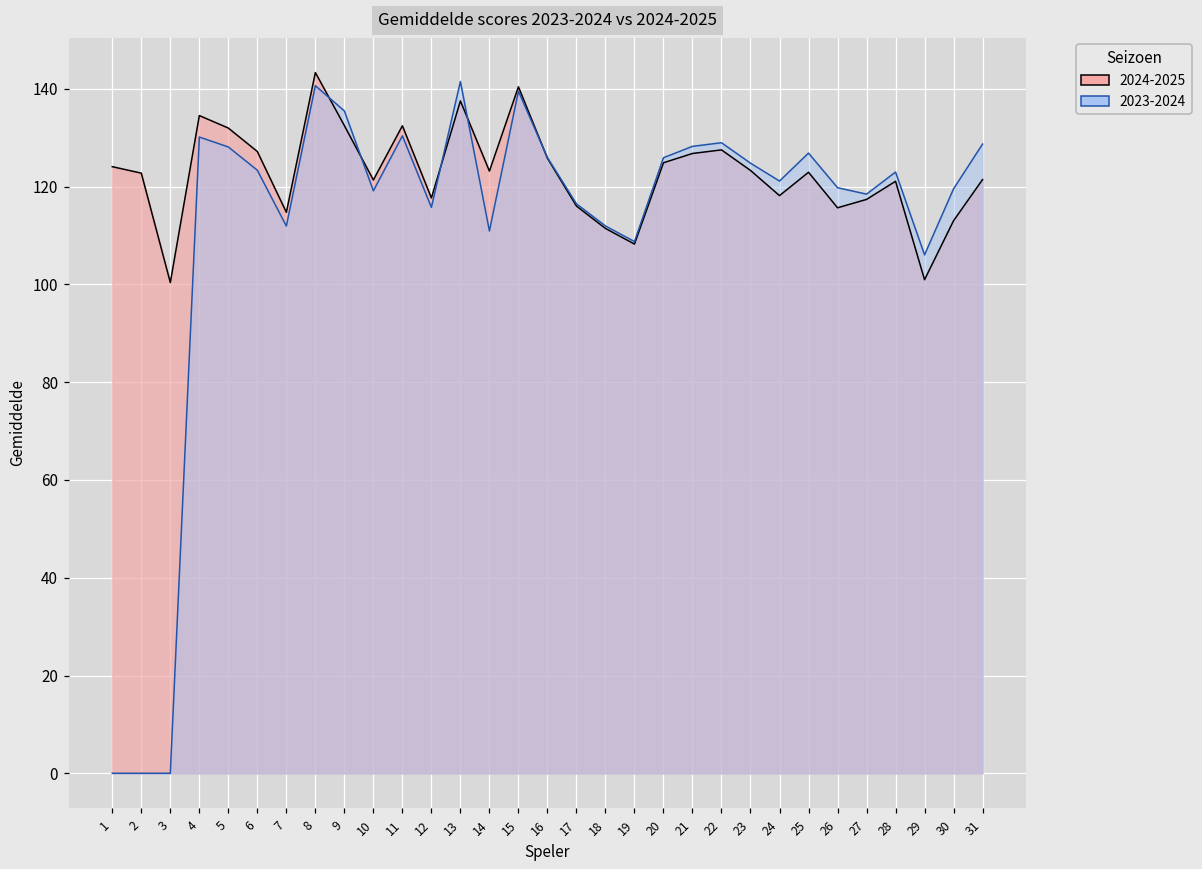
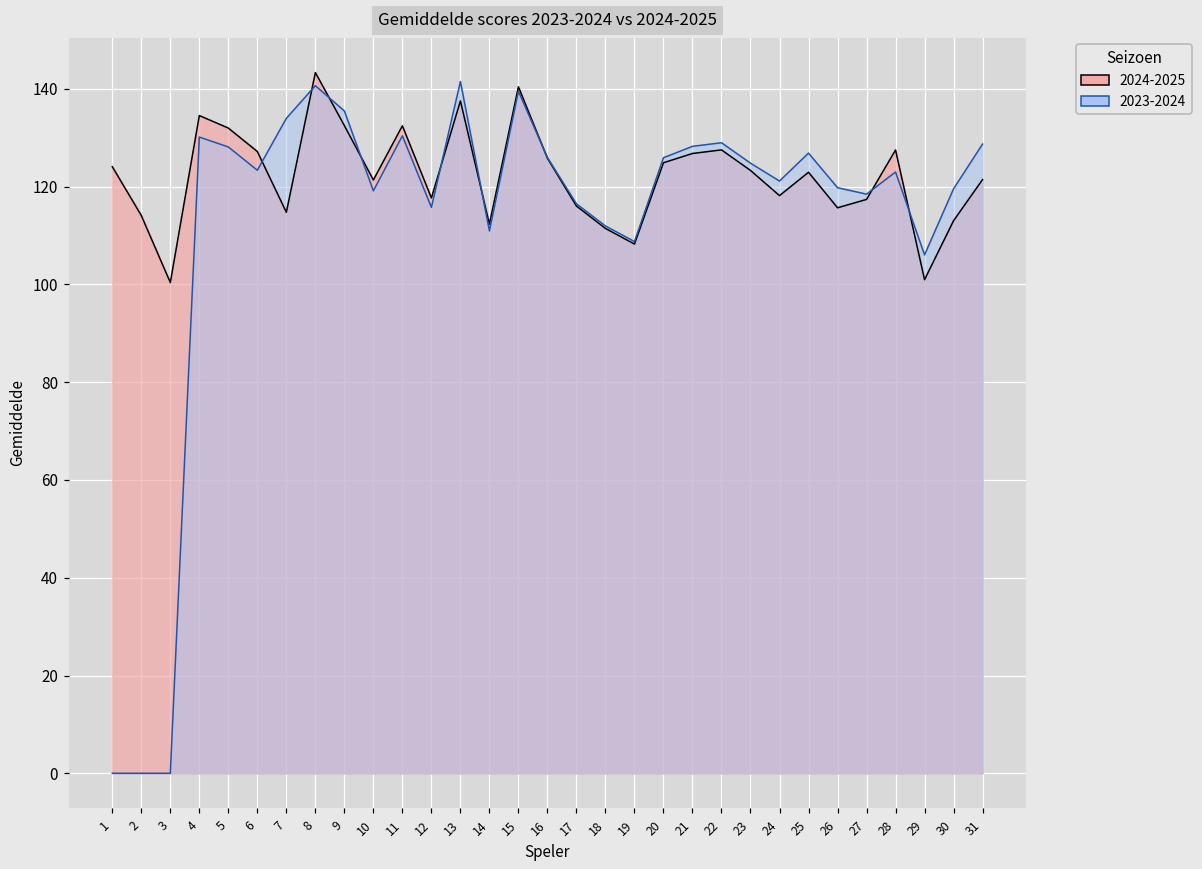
2024-2025, 2: 123 -> 114
2023-2024, 7: 112 -> 134
2024-2025, 14: 123 -> 112
2024-2025, 28: 121 -> 128
